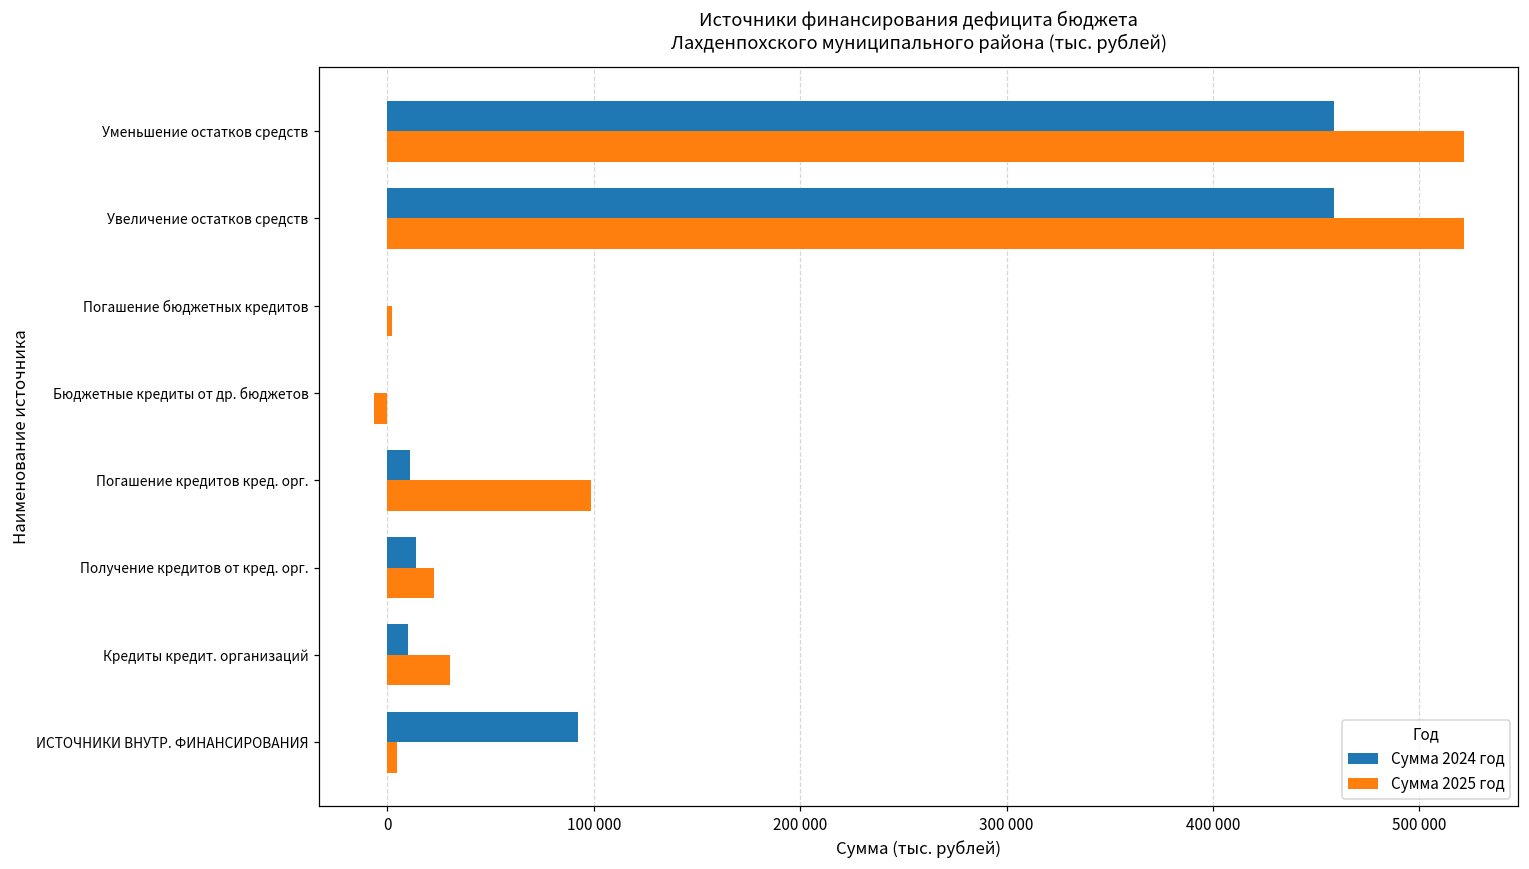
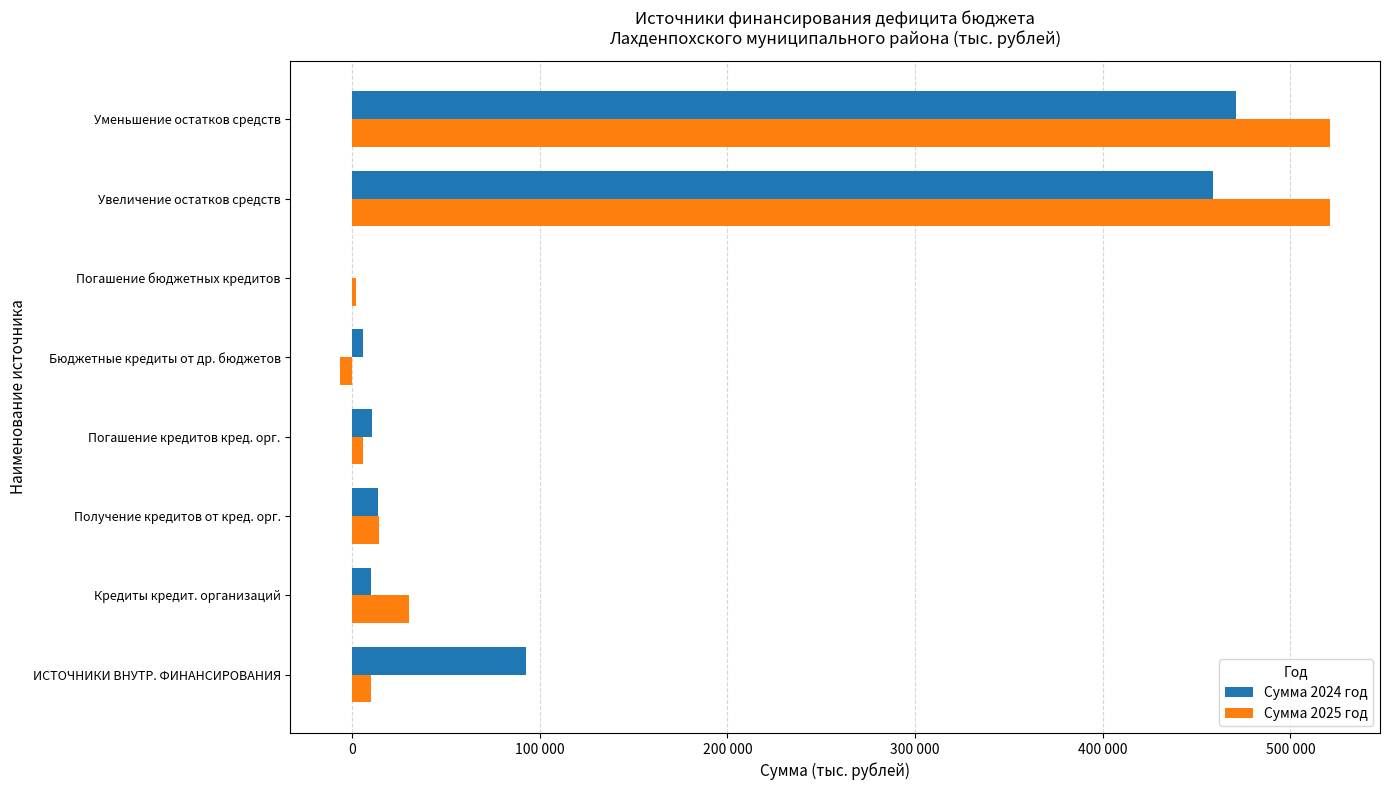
Сумма 2024 год, Уменьшение остатков средств: 459000 -> 471000
Сумма 2024 год, Бюджетные кредиты от др. бюджетов: 0 -> 6000
Сумма 2025 год, Погашение кредитов кред. орг.: 99000 -> 6000
Сумма 2025 год, Получение кредитов от кред. орг.: 22000 -> 14000
Сумма 2025 год, ИСТОЧНИКИ ВНУТР. ФИНАНСИРОВАНИЯ: 5000 -> 10000
